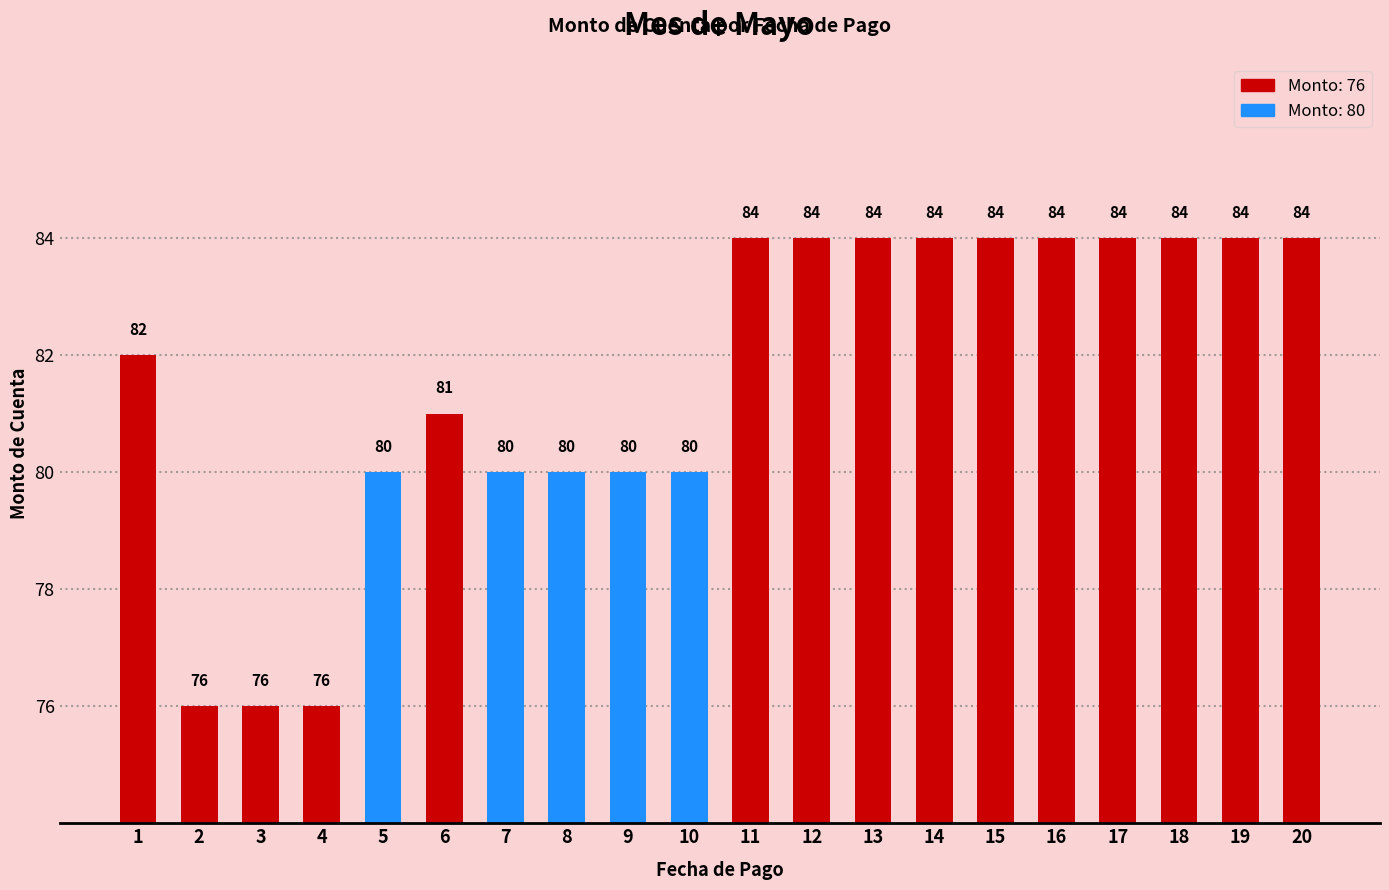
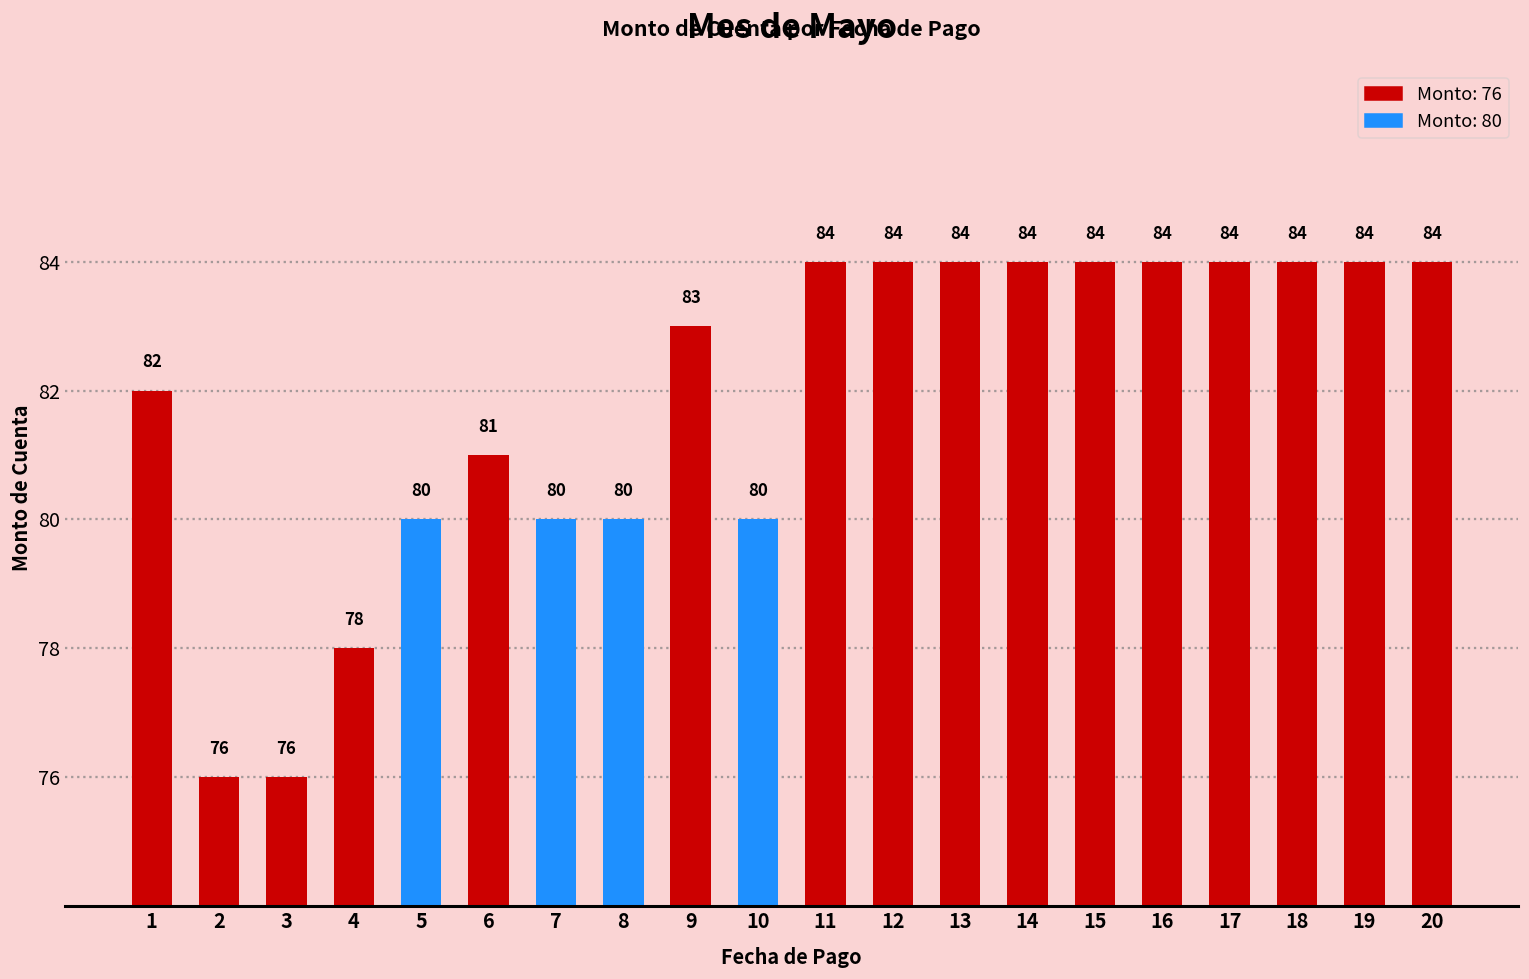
4: 76 -> 78
9: 80 -> 83
